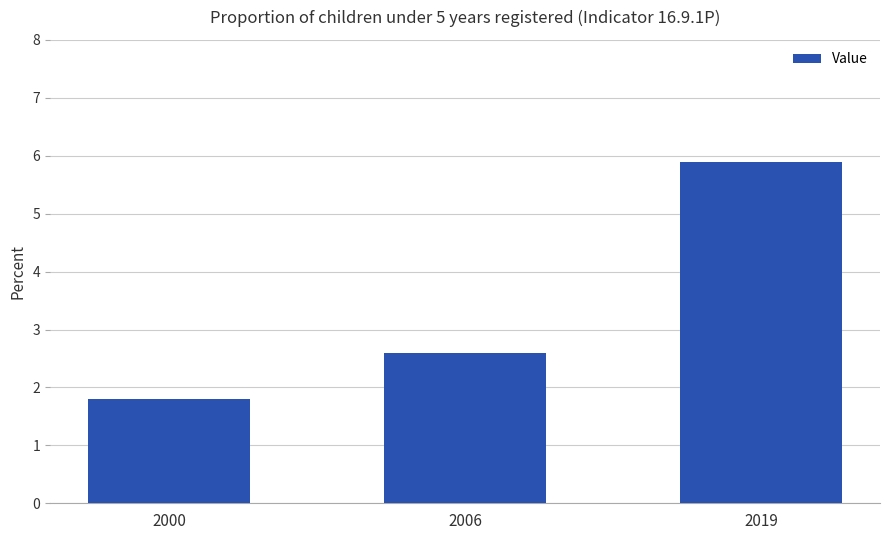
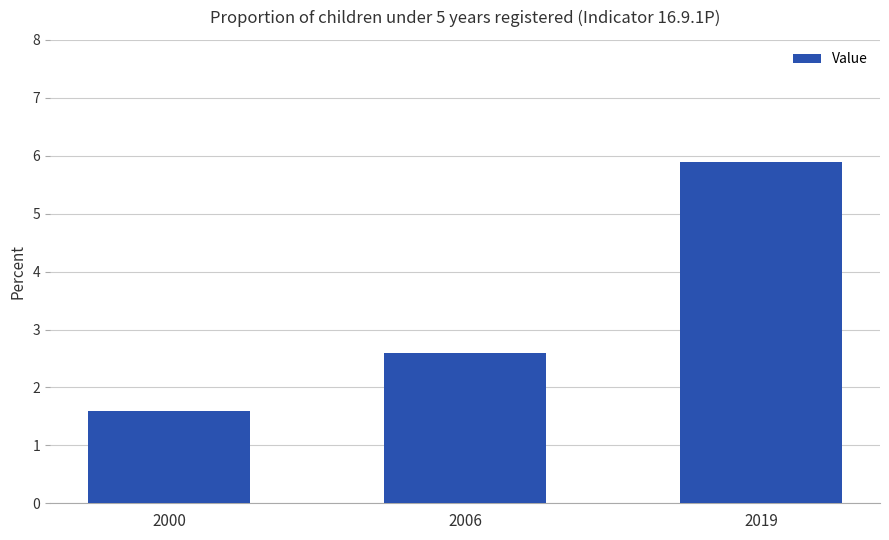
2000: 1.8 -> 1.6
